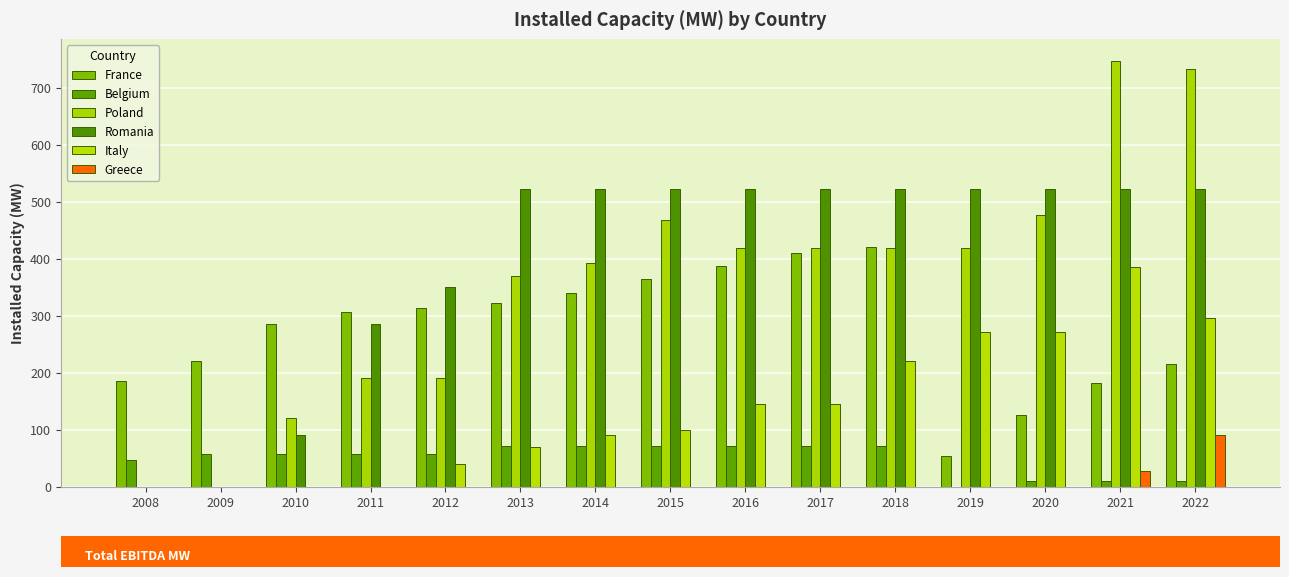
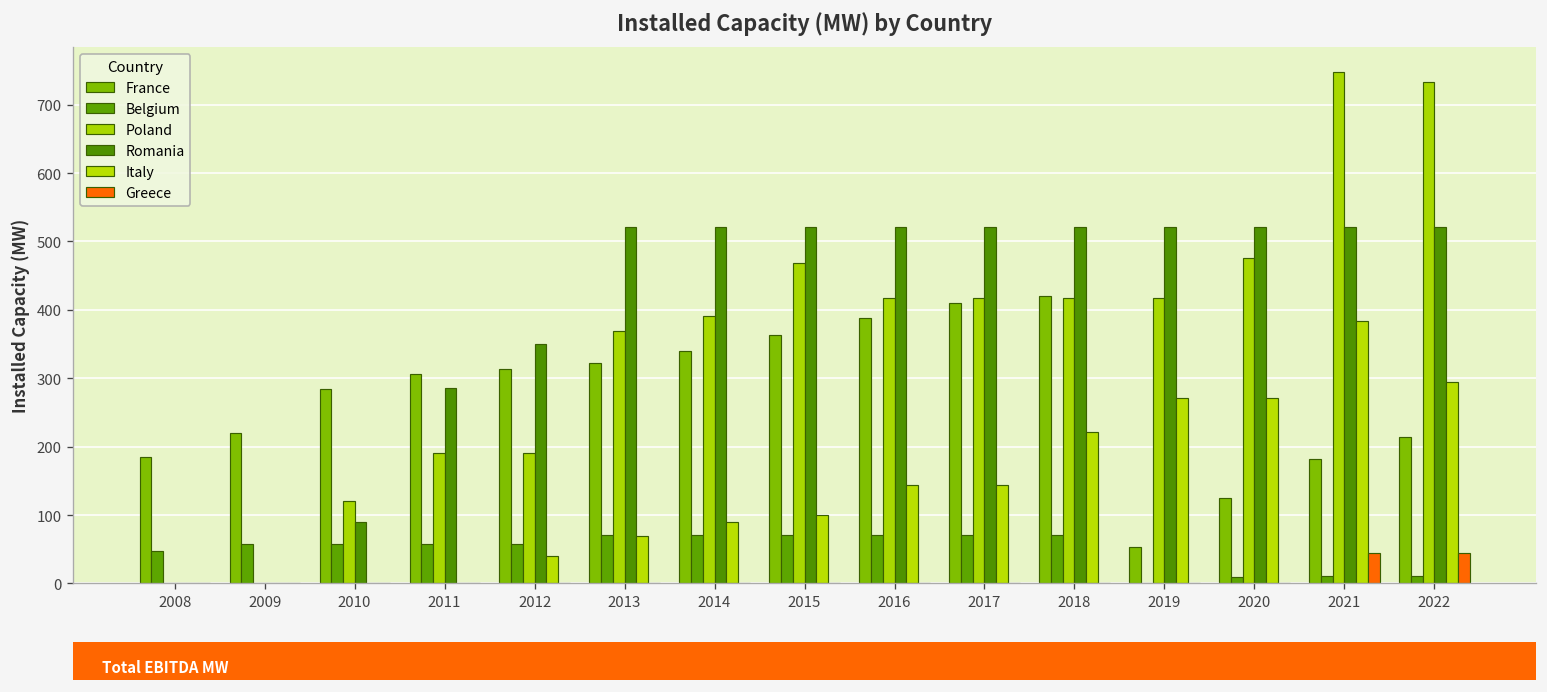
Greece, 2021: 30 -> 40
Greece, 2022: 90 -> 40
